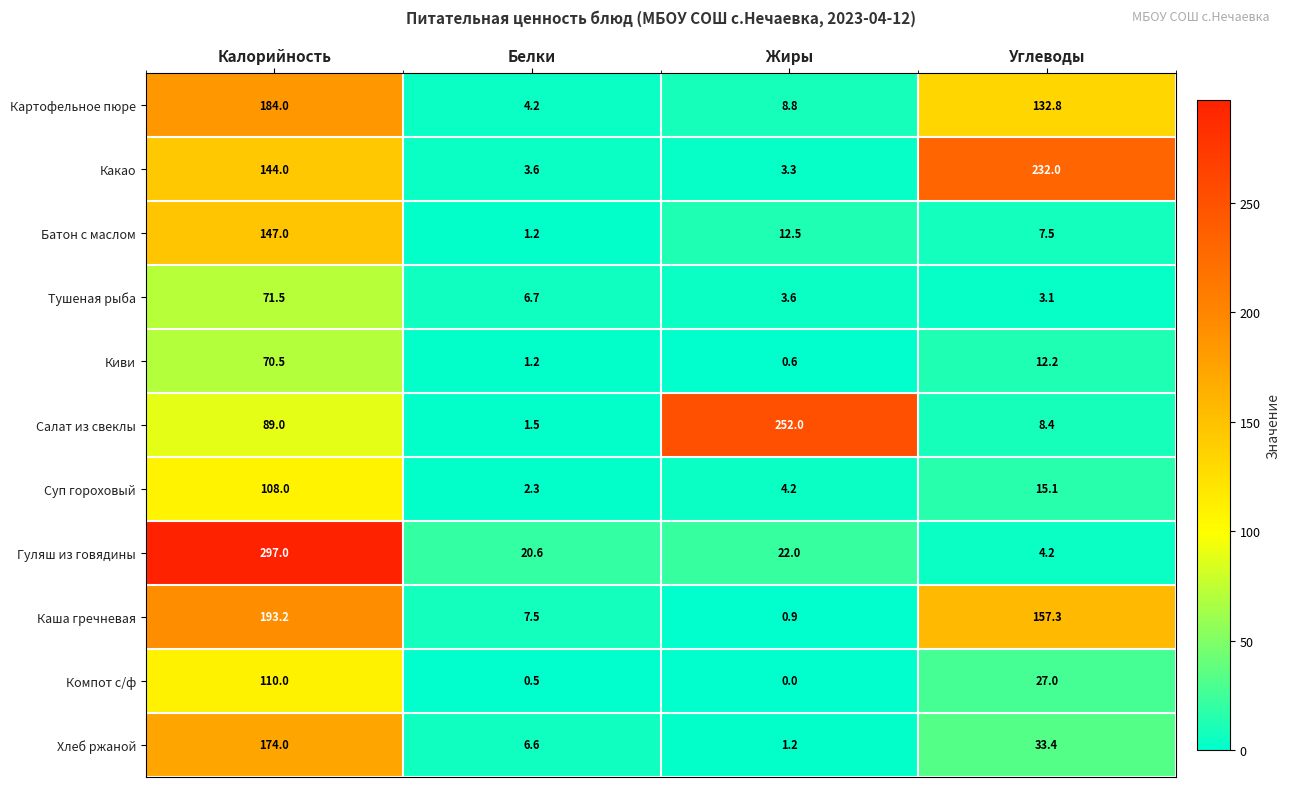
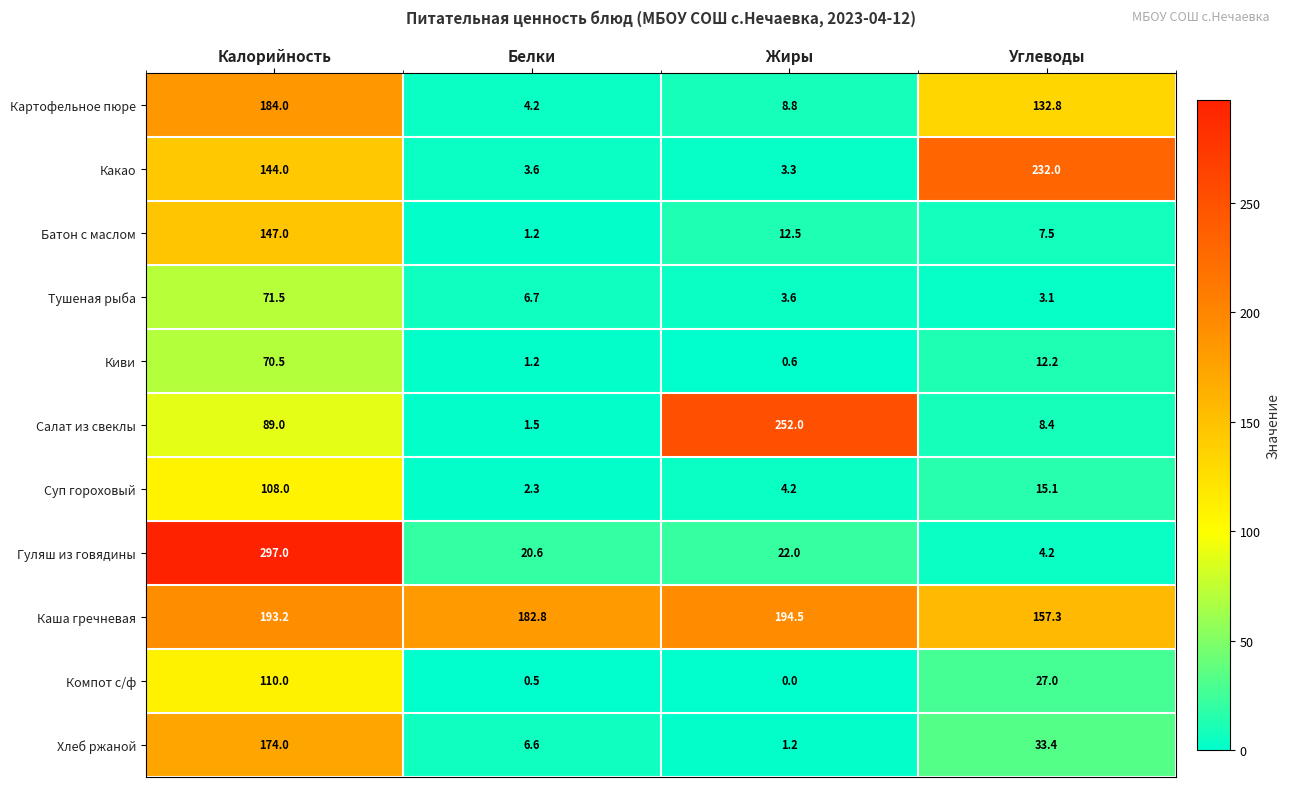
Каша гречневая, Белки: 7.5 -> 182.8
Каша гречневая, Жиры: 0.9 -> 194.5
